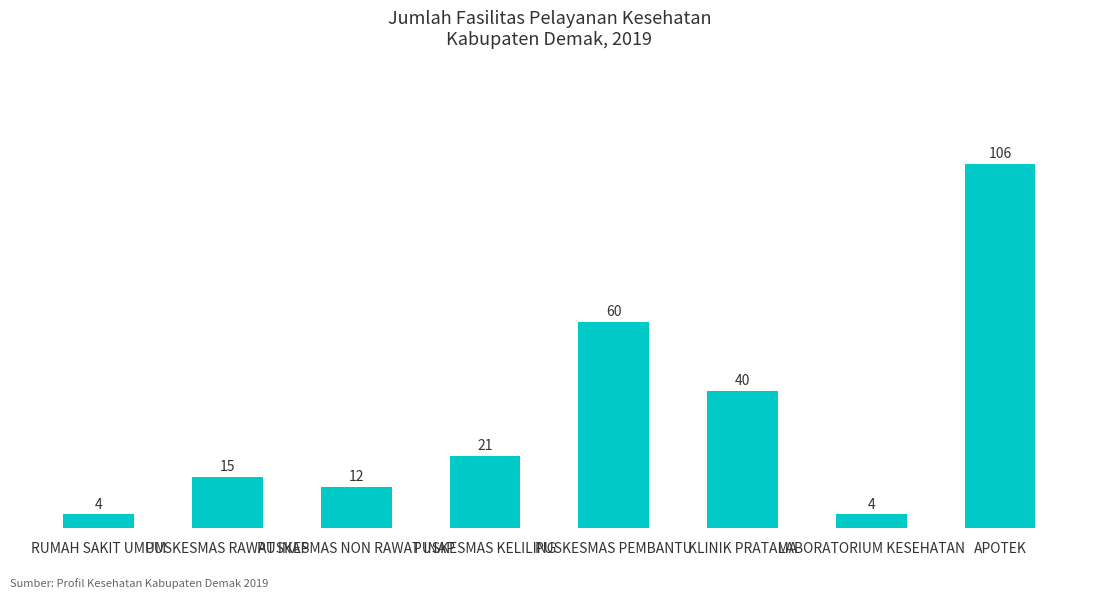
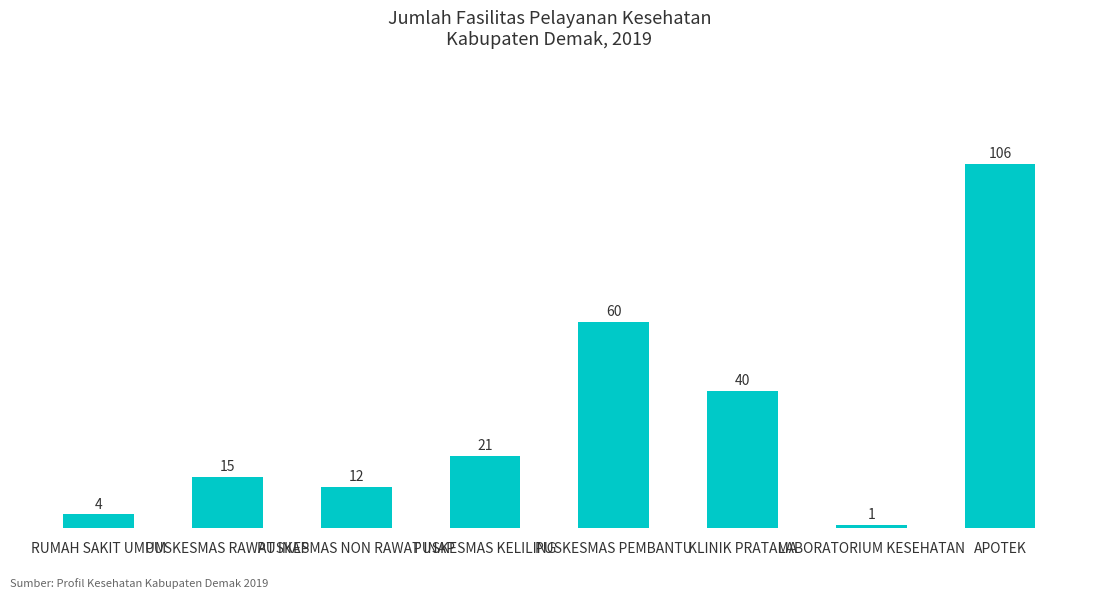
LABORATORIUM KESEHATAN: 4 -> 1
